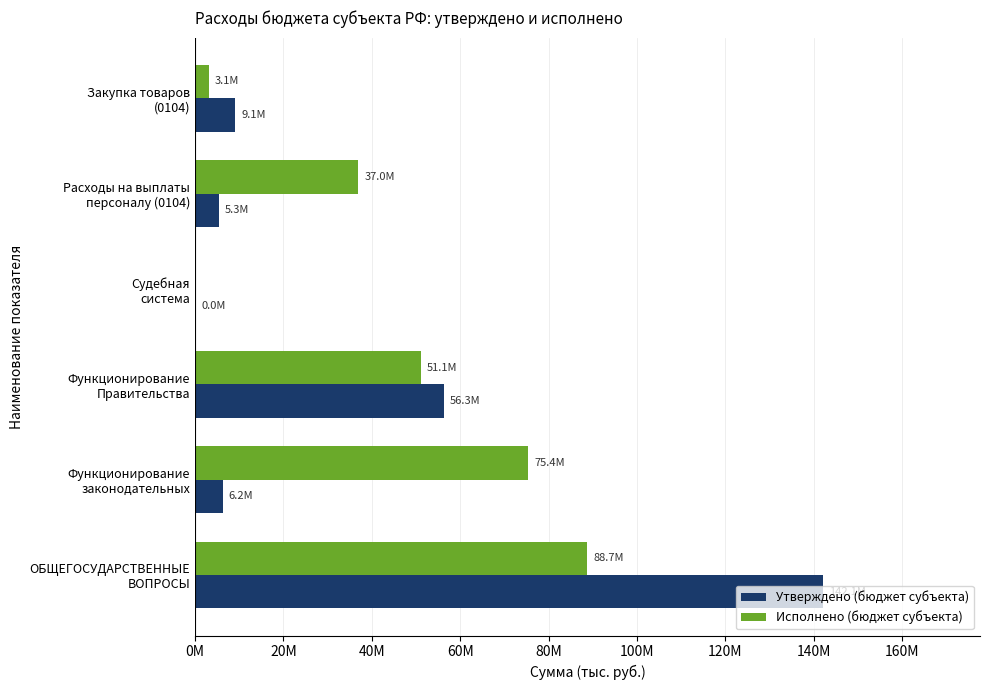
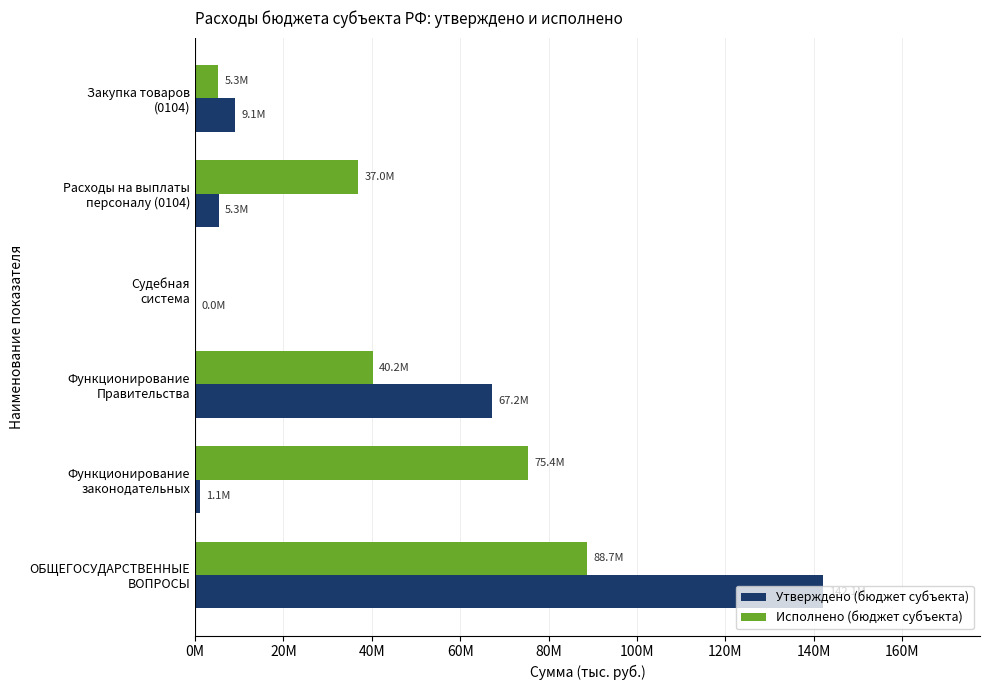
Исполнено (бюджет субъекта), Закупка товаров (0104): 3.1M -> 5.3M
Исполнено (бюджет субъекта), Функционирование Правительства: 51.1M -> 40.2M
Утверждено (бюджет субъекта), Функционирование Правительства: 56.3M -> 67.2M
Утверждено (бюджет субъекта), Функционирование законодательных: 6.2M -> 1.1M
